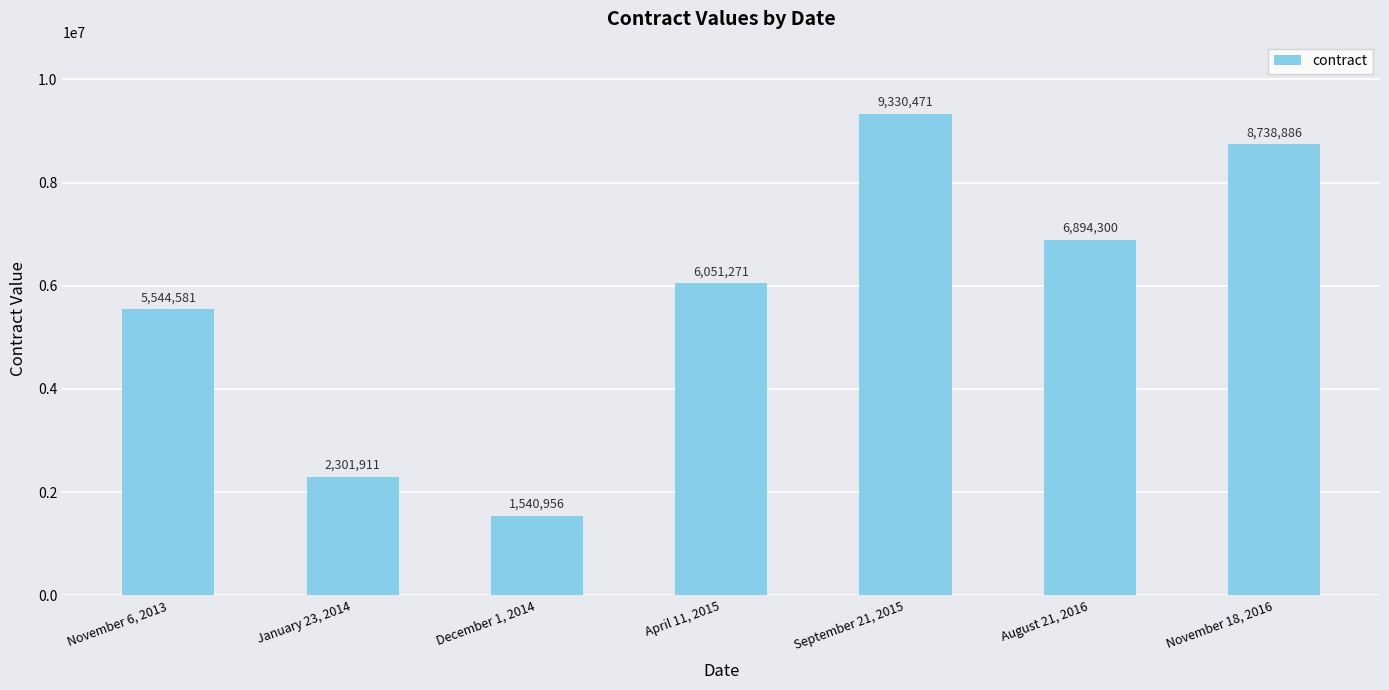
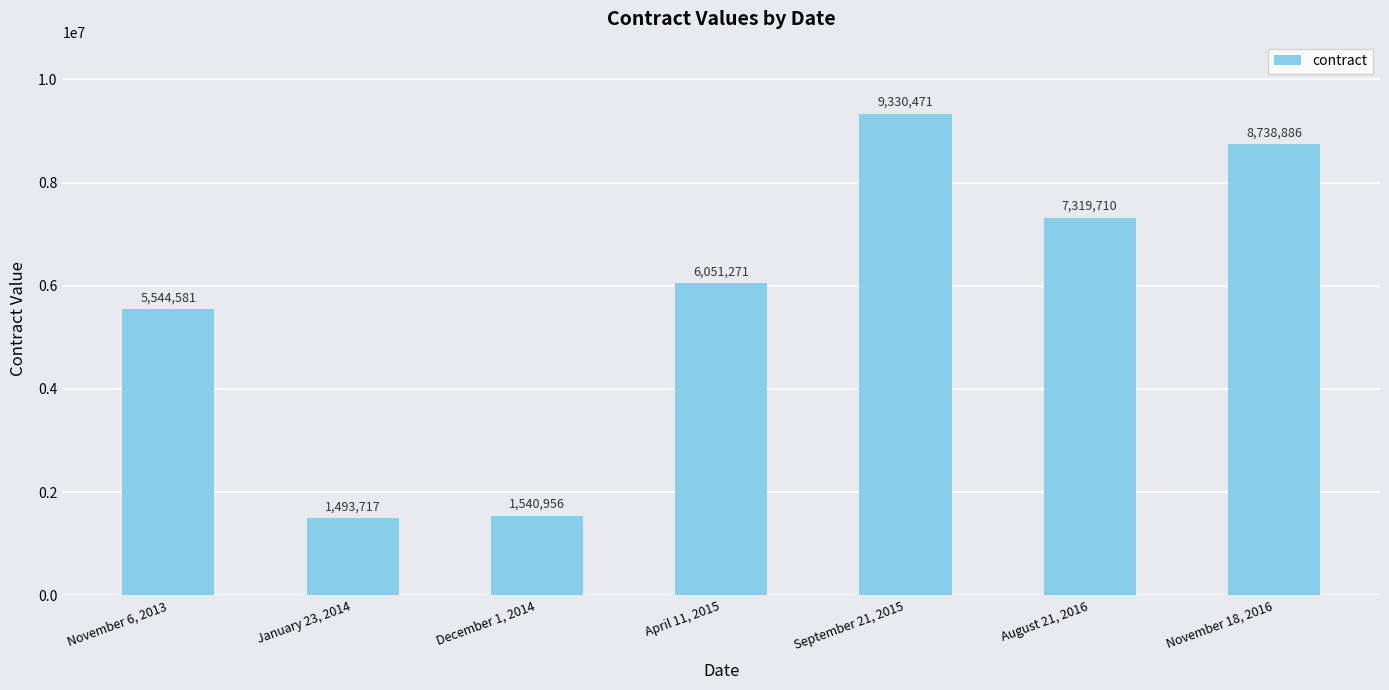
January 23, 2014: 2,301,911 -> 1,493,717
August 21, 2016: 6,894,300 -> 7,319,710
